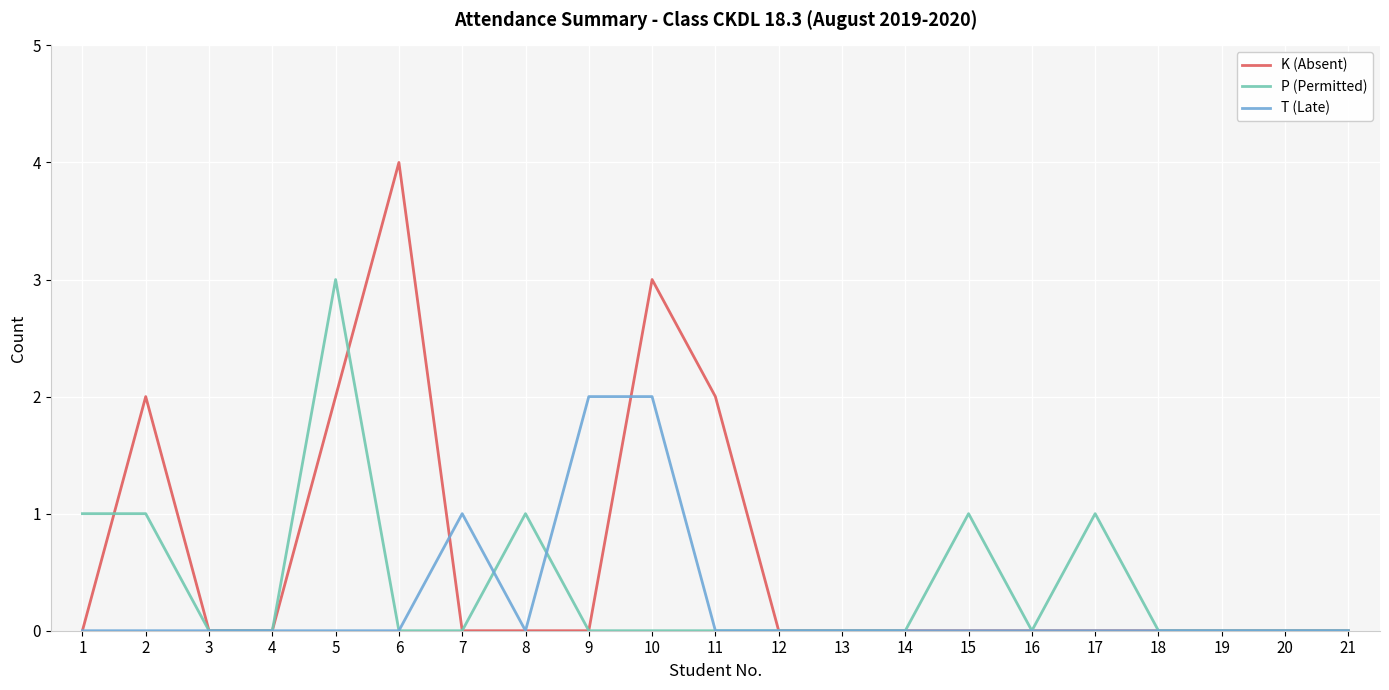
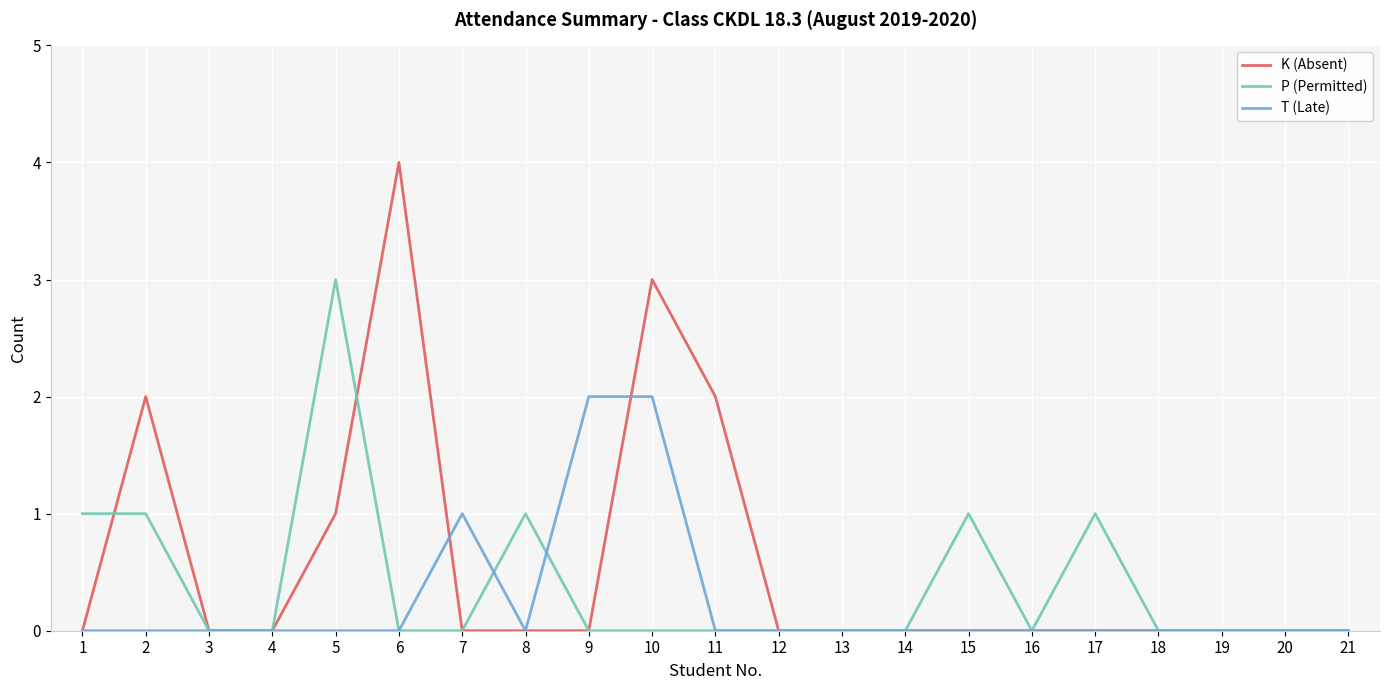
K (Absent), 5: 2 -> 1
